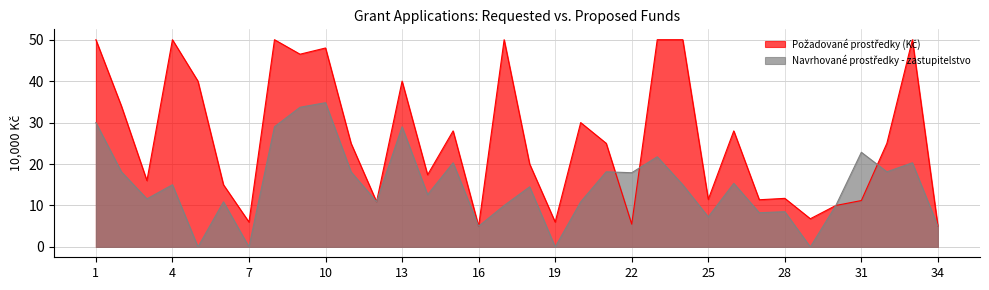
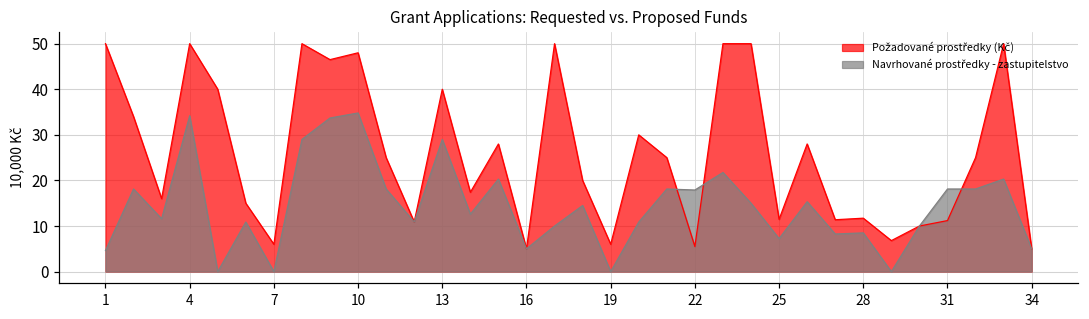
Navrhované prostředky - zastupitelstvo, 1: 30 -> 5
Navrhované prostředky - zastupitelstvo, 4: 15 -> 34
Navrhované prostředky - zastupitelstvo, 31: 23 -> 18
